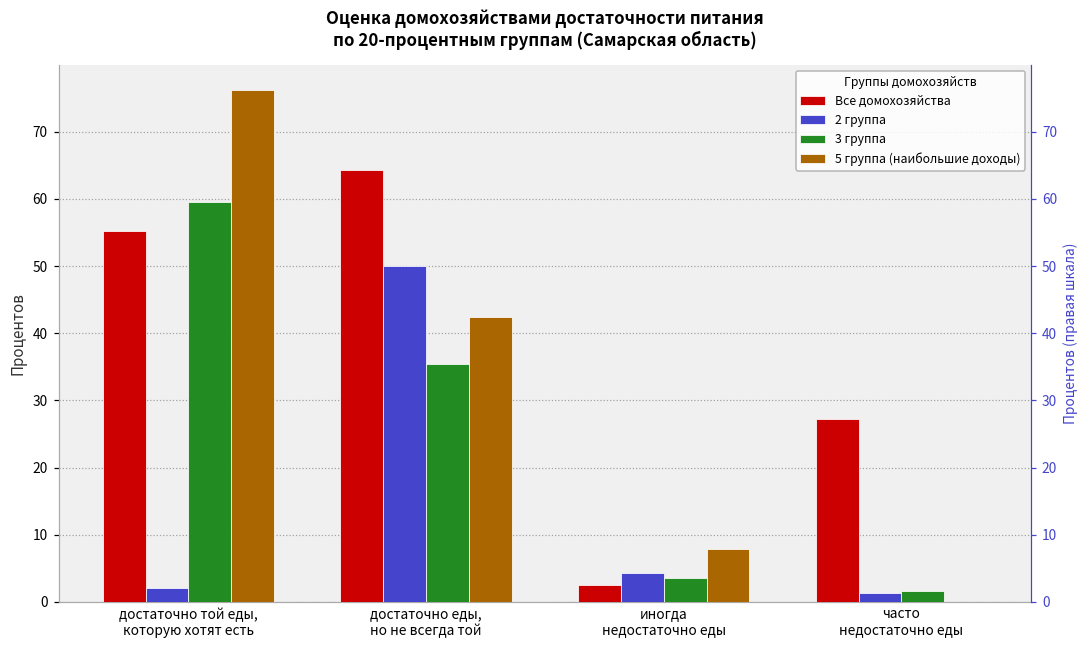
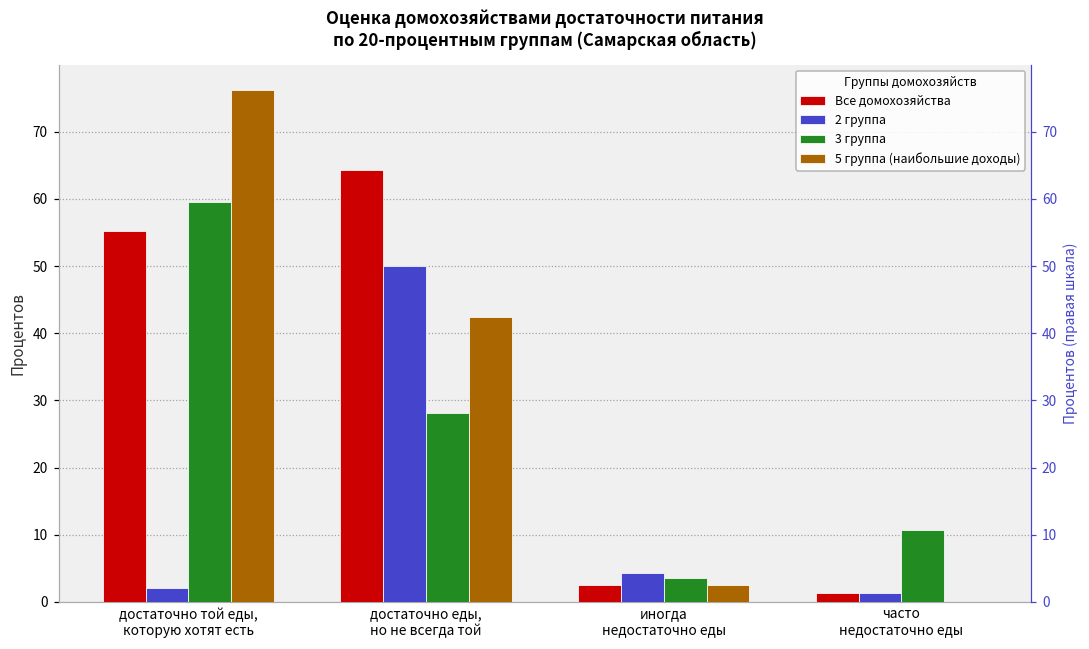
3 группа, достаточно еды, но не всегда той: 35 -> 28
5 группа (наибольшие доходы), иногда недостаточно еды: 8 -> 2
Все домохозяйства, часто недостаточно еды: 27 -> 1
3 группа, часто недостаточно еды: 2 -> 11
